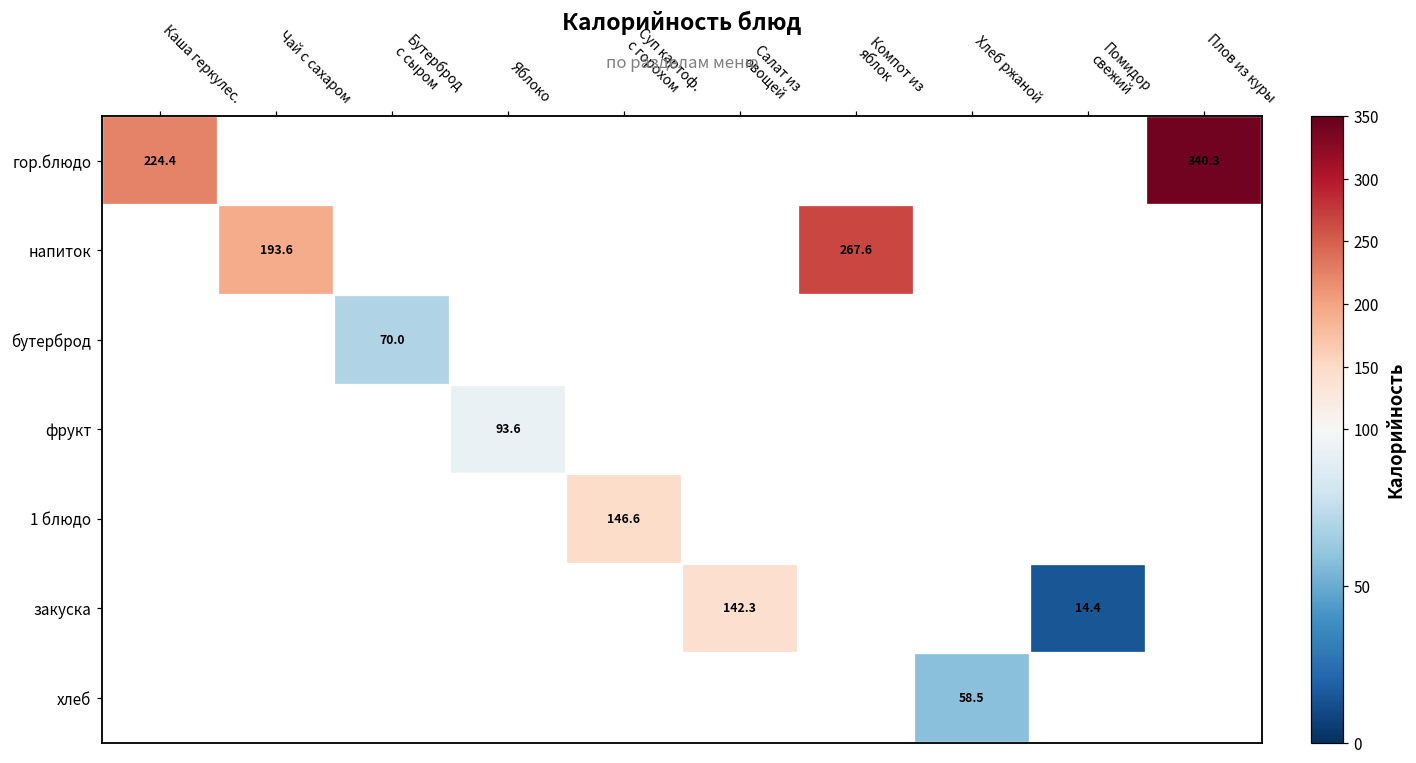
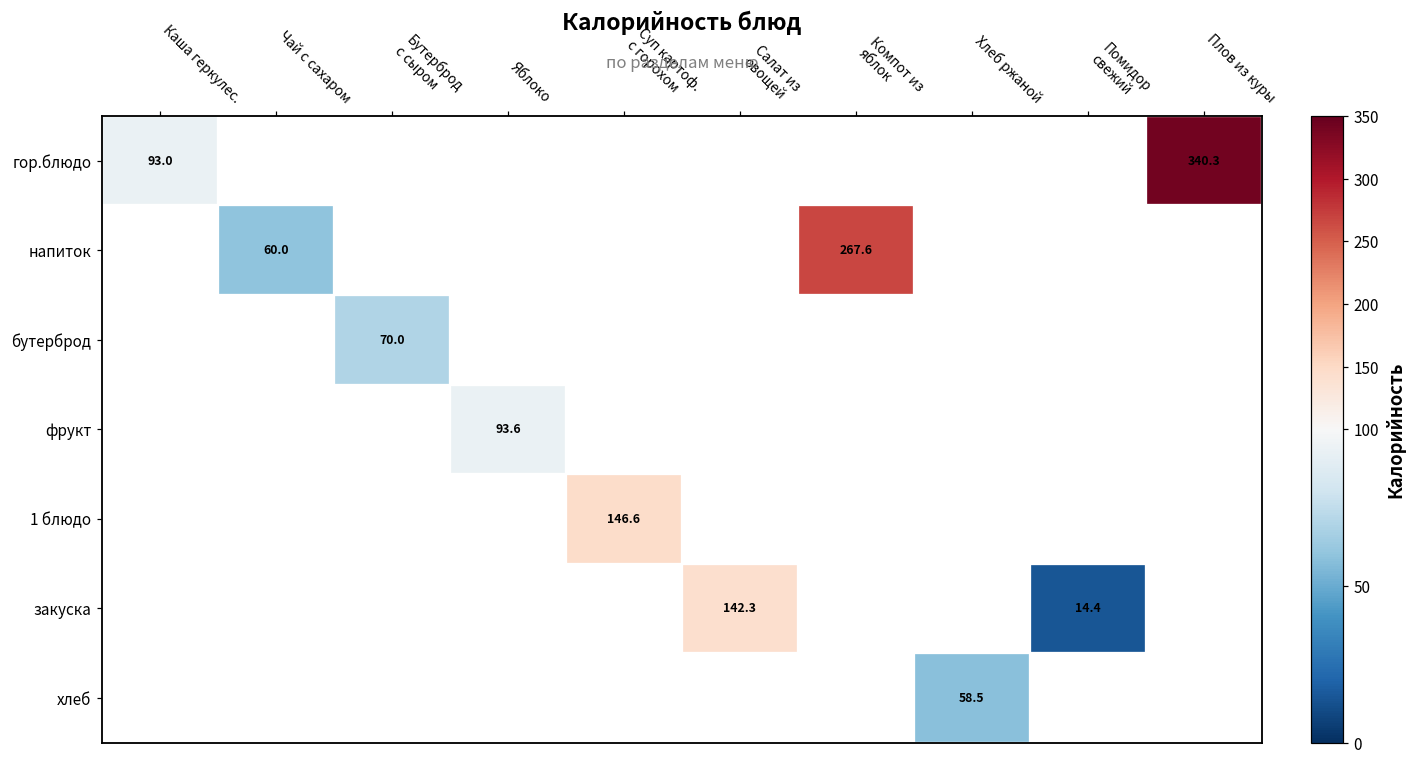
гор.блюдо, Каша геркулес.: 224.4 -> 93.0
напиток, Чай с сахаром: 193.6 -> 60.0
